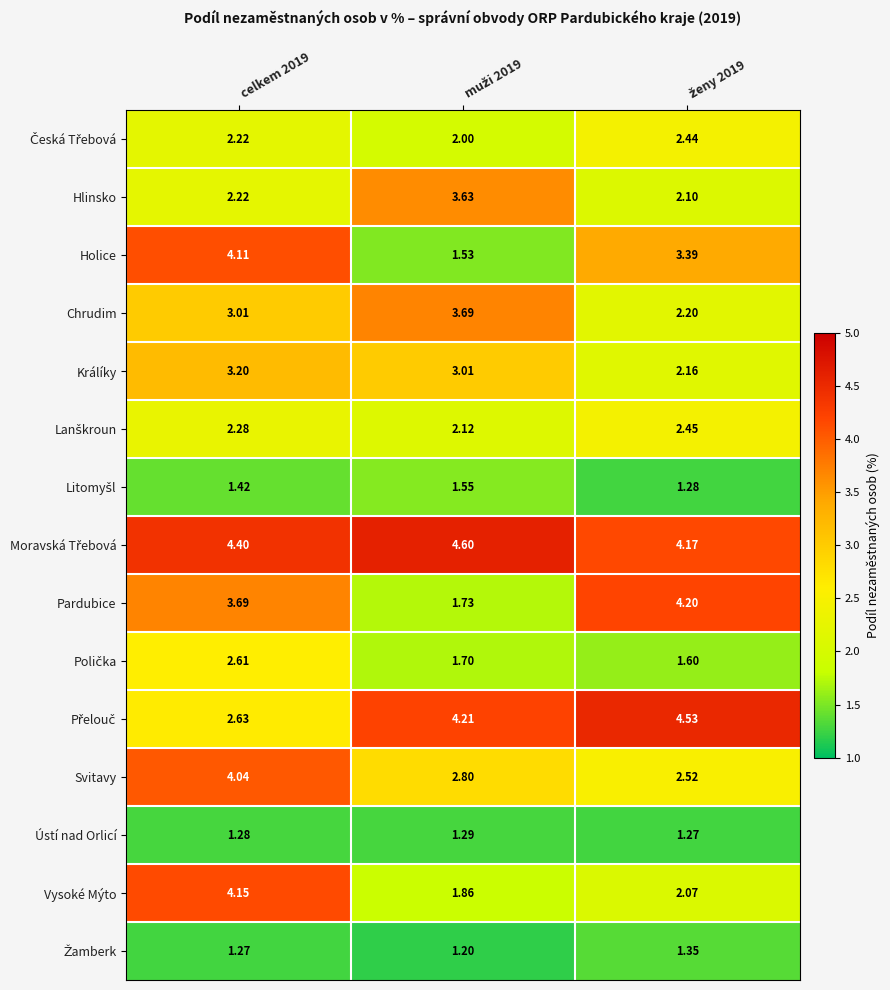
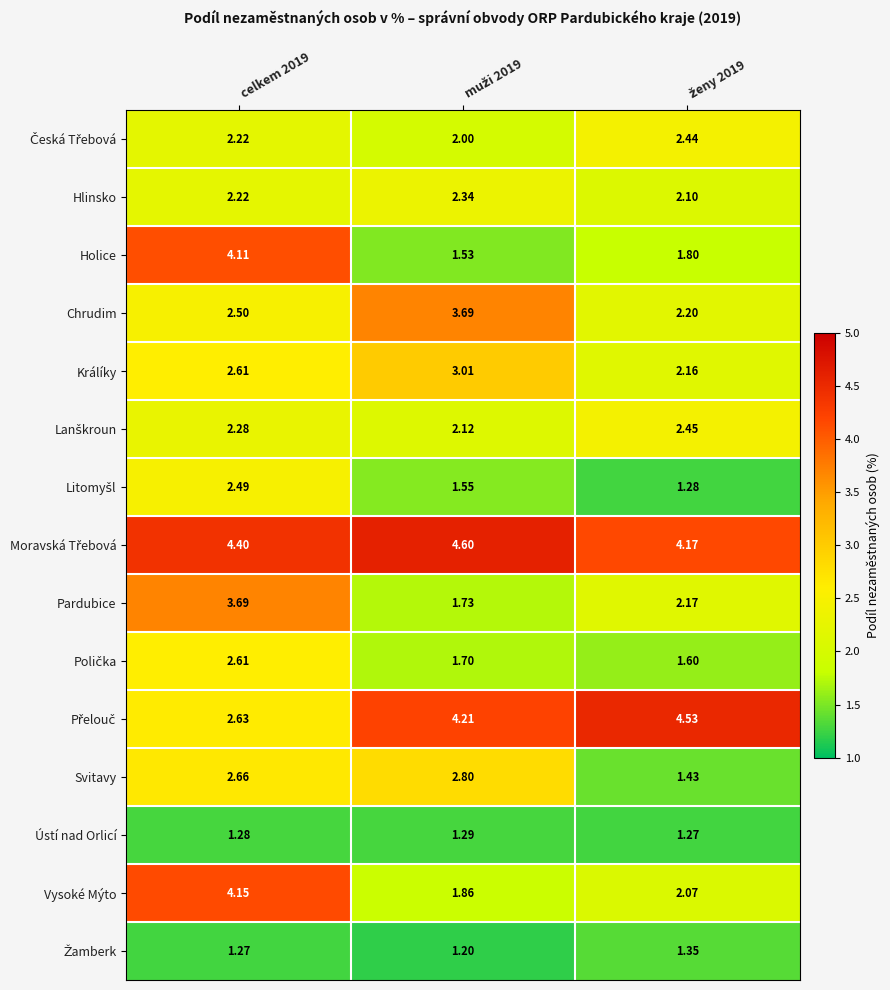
Hlinsko, muži 2019: 3.63 -> 2.34
Holice, ženy 2019: 3.39 -> 1.80
Chrudim, celkem 2019: 3.01 -> 2.50
Králíky, celkem 2019: 3.20 -> 2.61
Litomyšl, celkem 2019: 1.42 -> 2.49
Pardubice, ženy 2019: 4.20 -> 2.17
Svitavy, celkem 2019: 4.04 -> 2.66
Svitavy, ženy 2019: 2.52 -> 1.43
